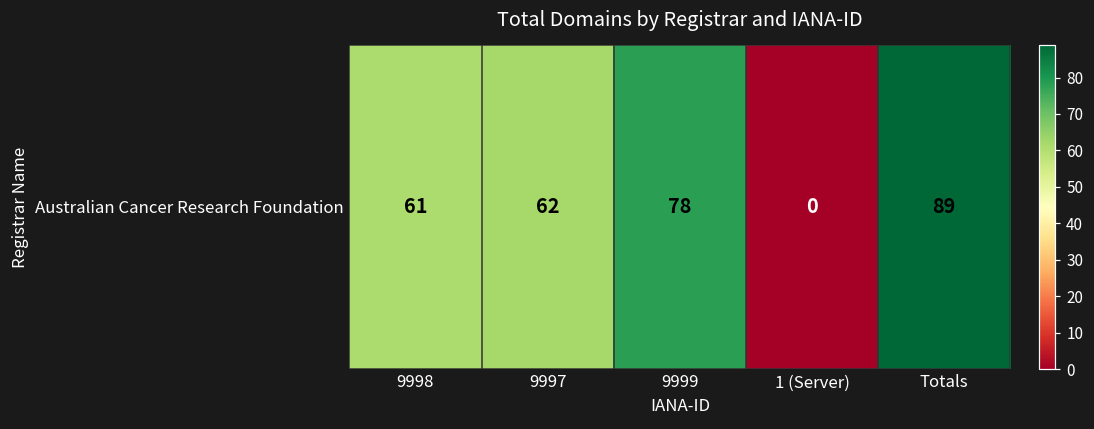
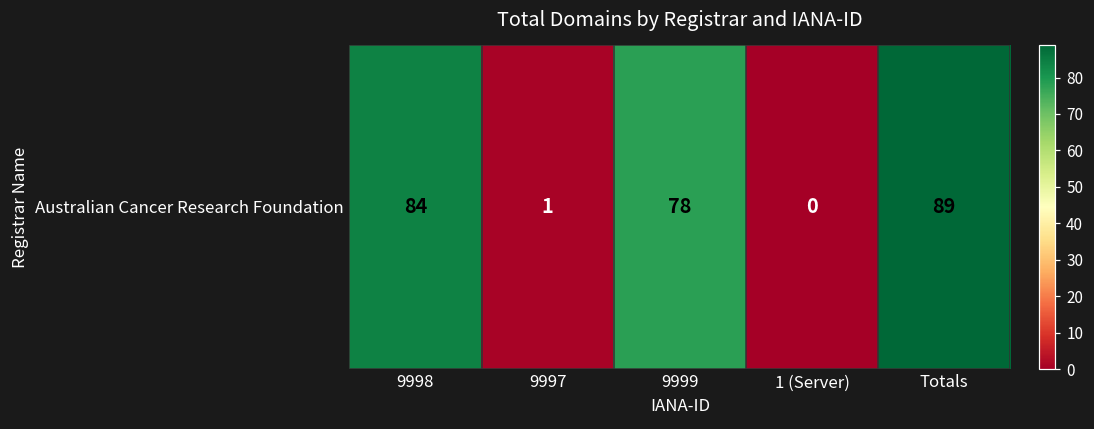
Australian Cancer Research Foundation, 9998: 61 -> 84
Australian Cancer Research Foundation, 9997: 62 -> 1
